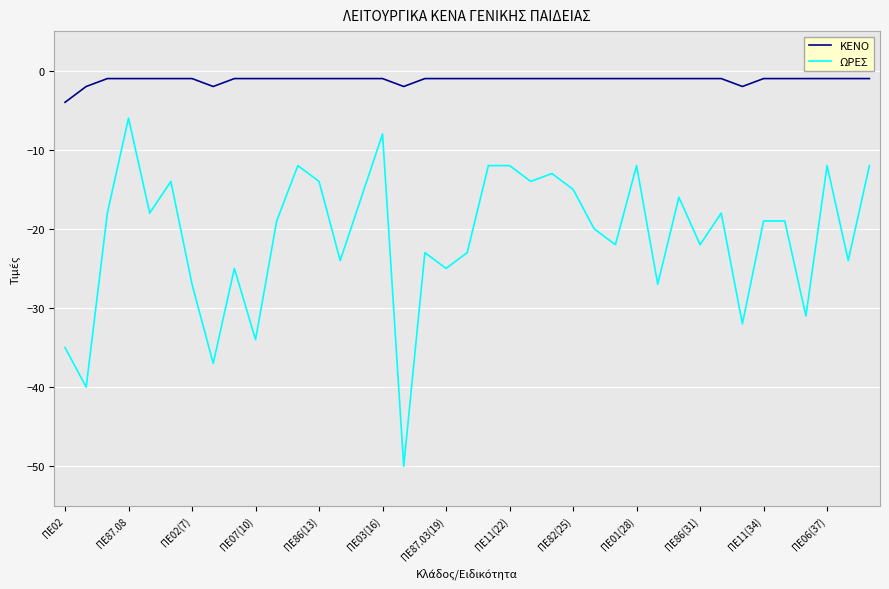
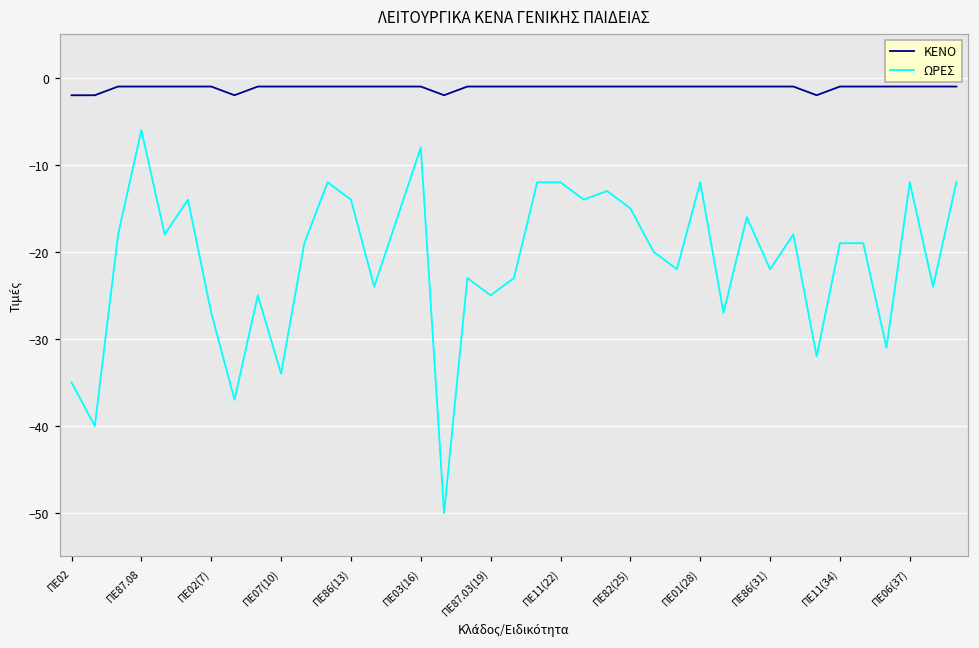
ΚΕΝΟ, ΠΕ02: -4 -> -2
